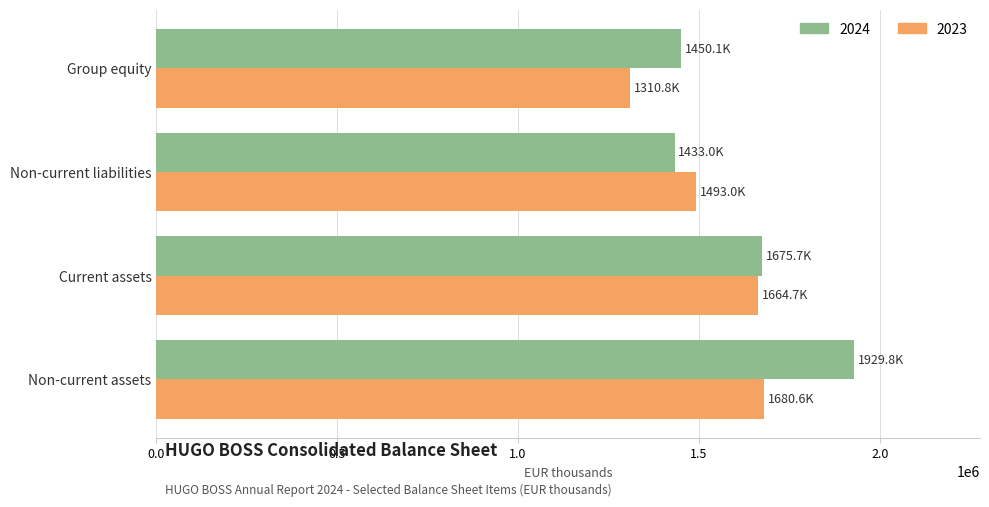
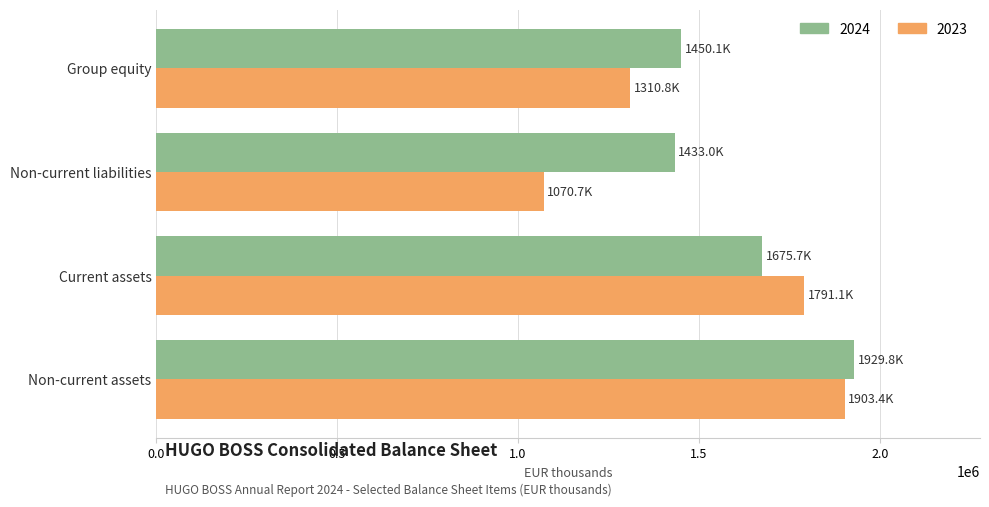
2023, Non-current liabilities: 1493.0K -> 1070.7K
2023, Current assets: 1664.7K -> 1791.1K
2023, Non-current assets: 1680.6K -> 1903.4K
